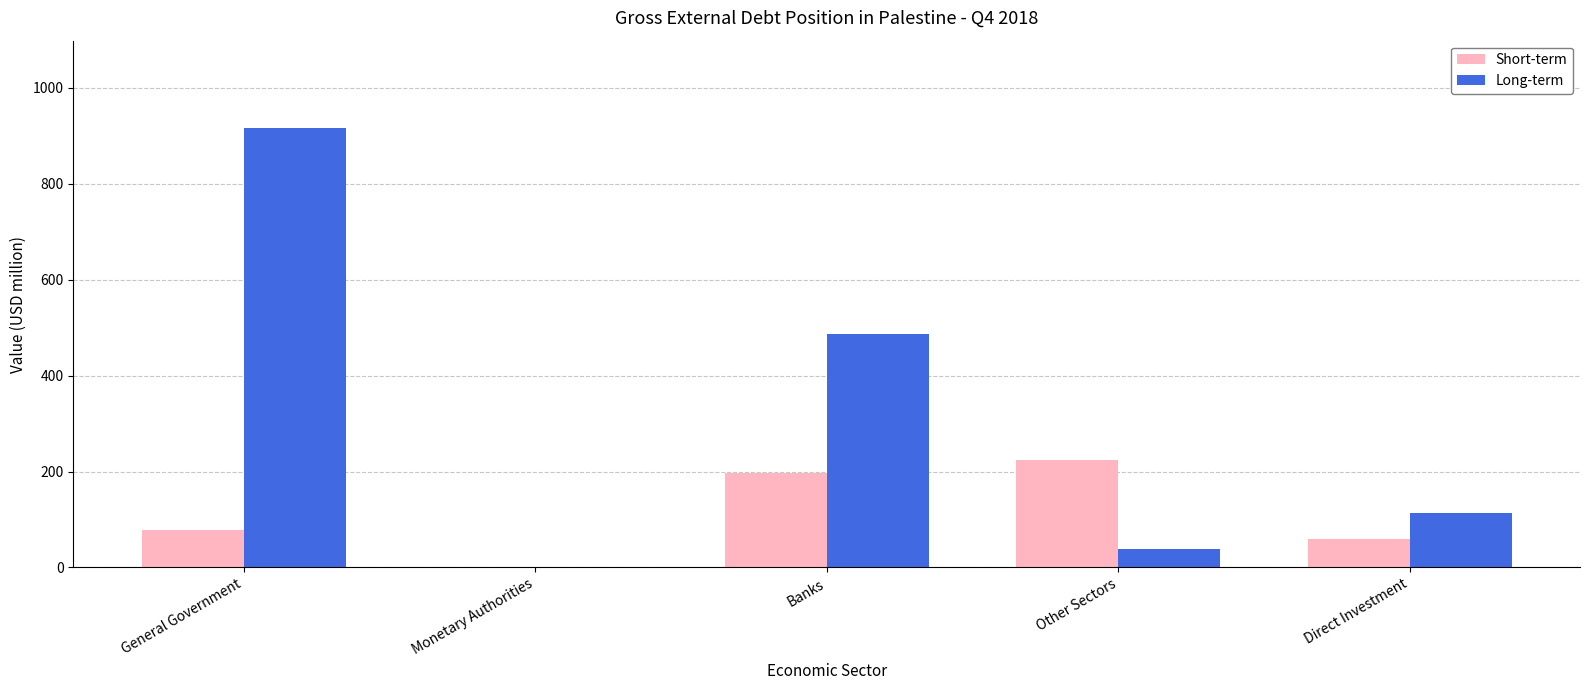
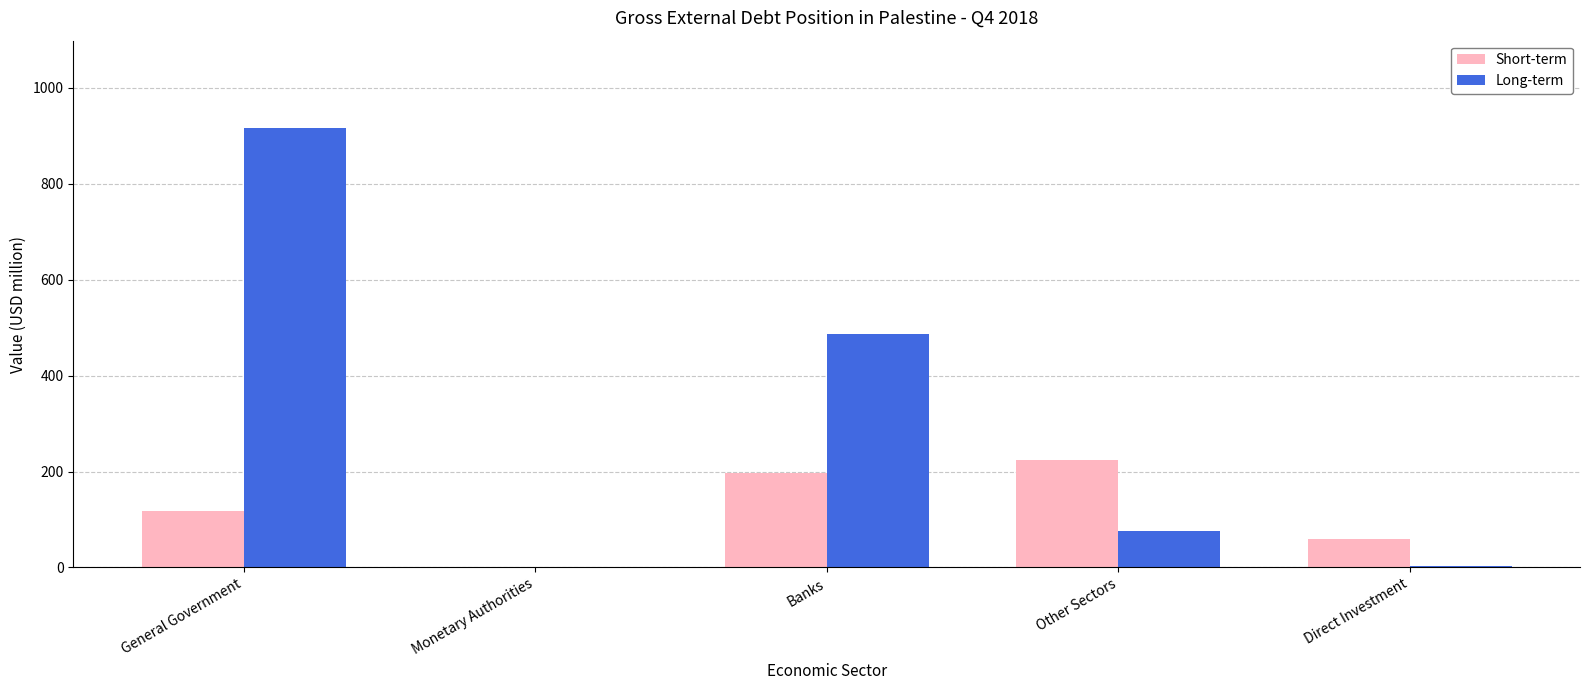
Short-term, General Government: 80 -> 120
Long-term, Other Sectors: 40 -> 80
Long-term, Direct Investment: 110 -> 0
